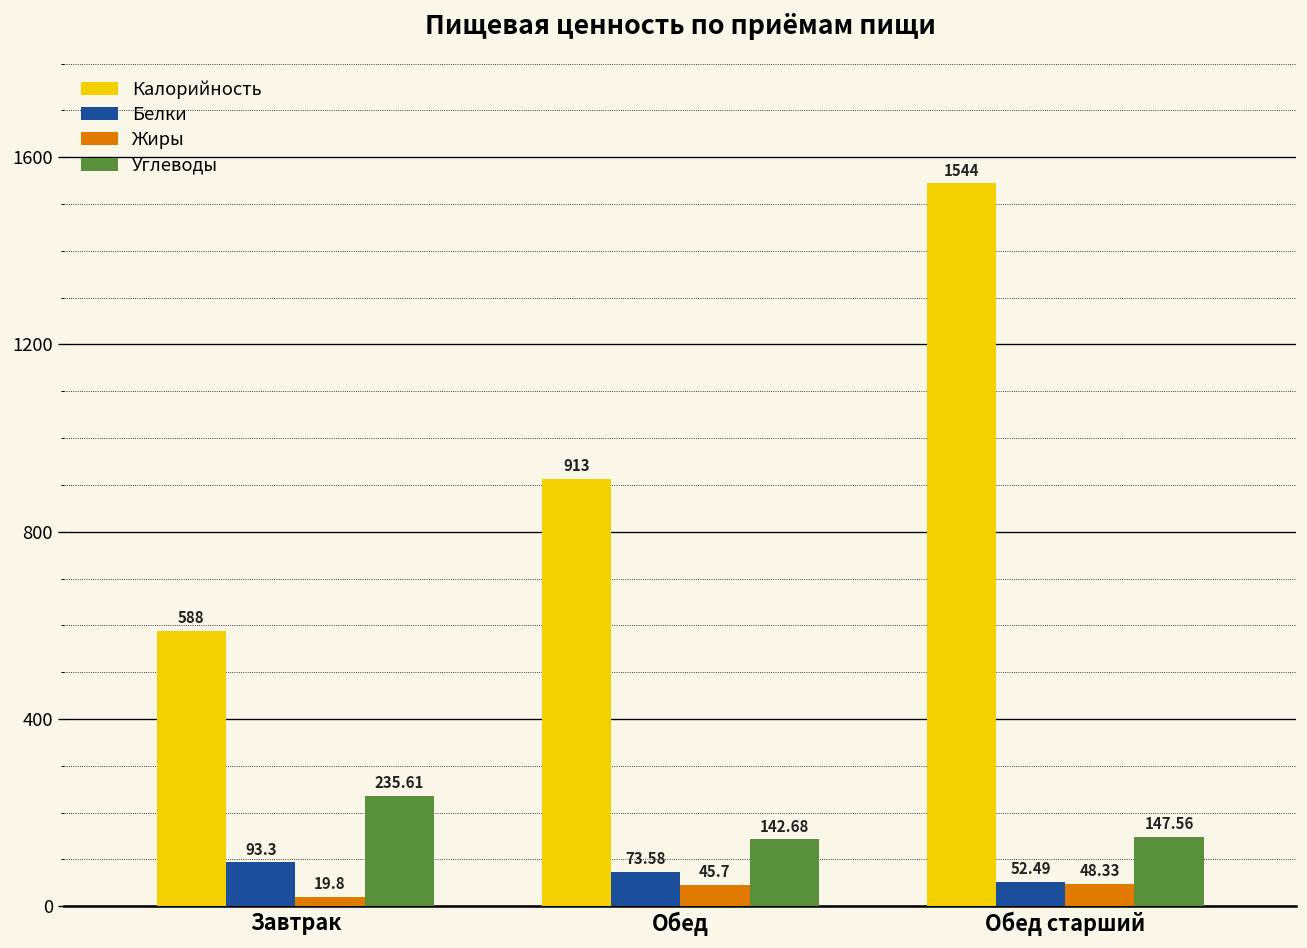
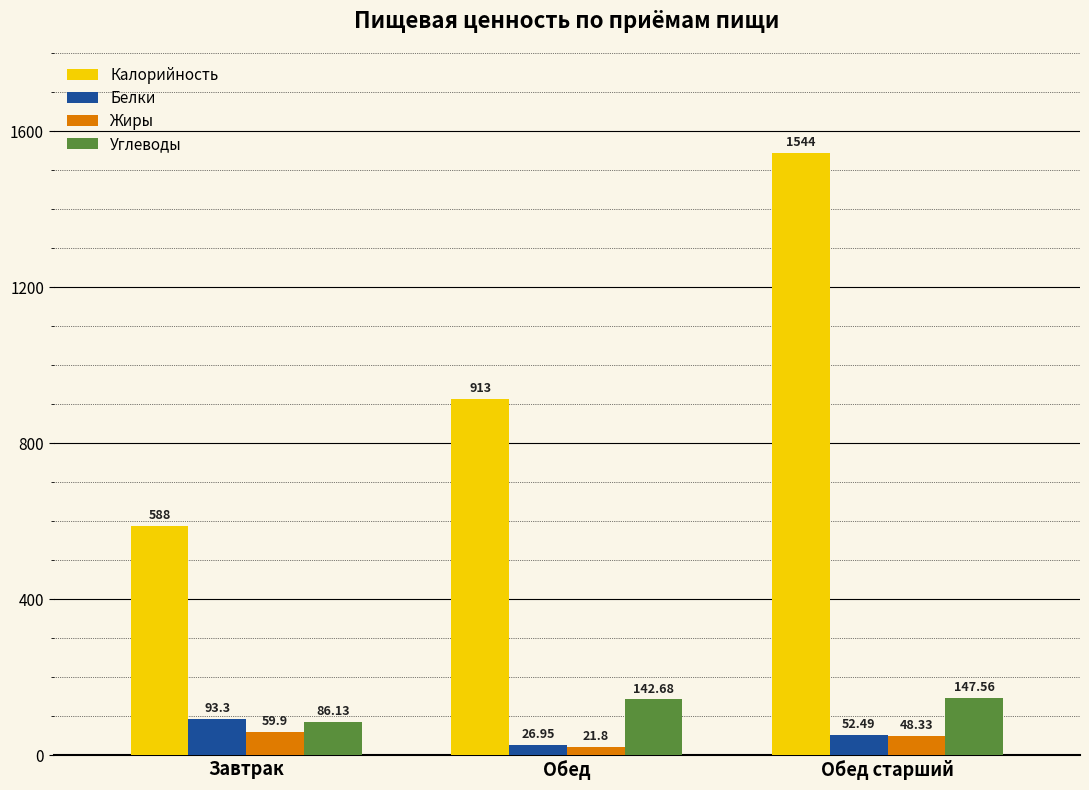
Жиры, Завтрак: 19.8 -> 59.9
Углеводы, Завтрак: 235.61 -> 86.13
Белки, Обед: 73.58 -> 26.95
Жиры, Обед: 45.7 -> 21.8
